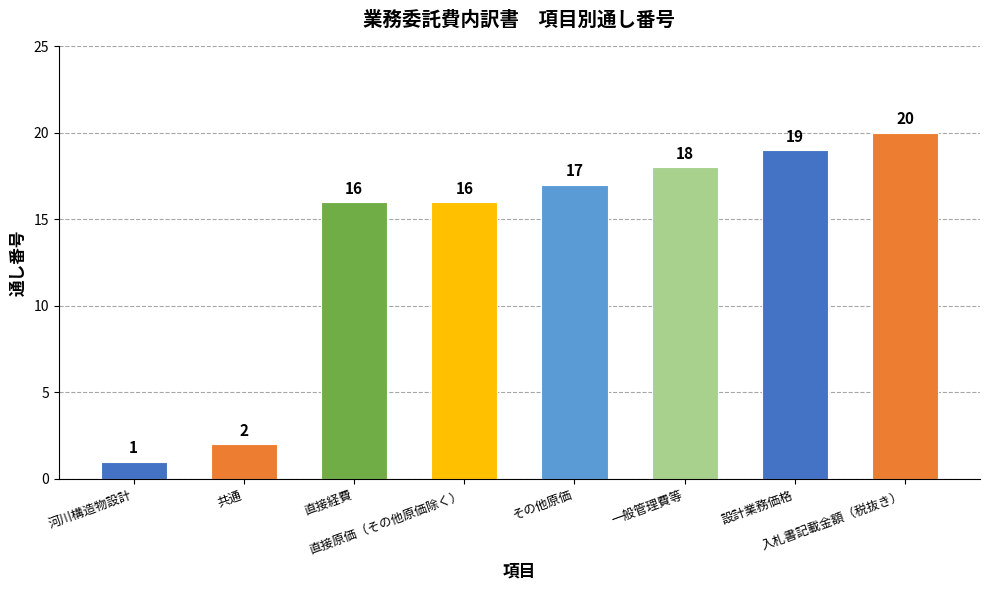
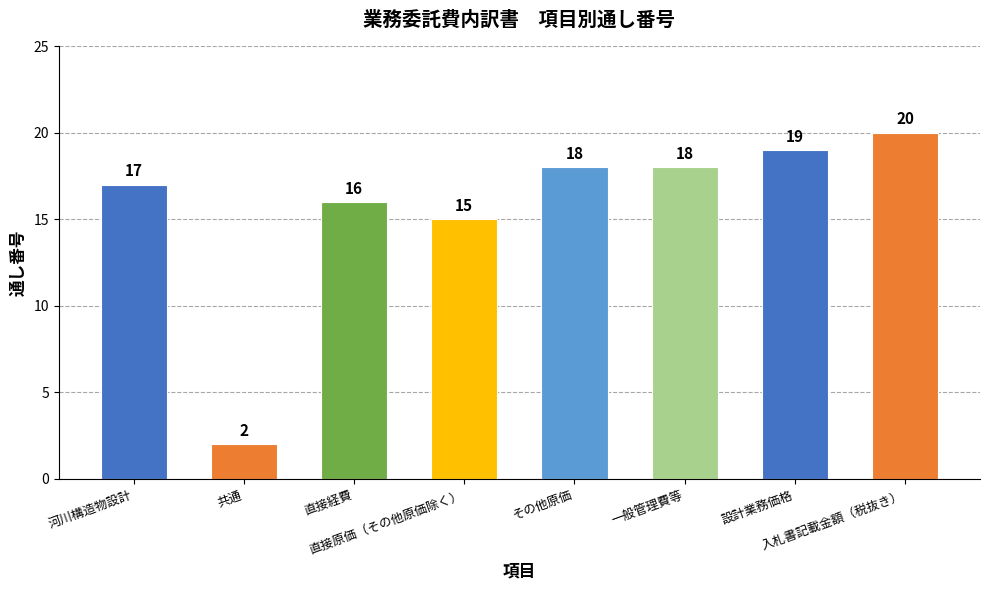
河川構造物設計: 1 -> 17
直接原価（その他原価除く）: 16 -> 15
その他原価: 17 -> 18
